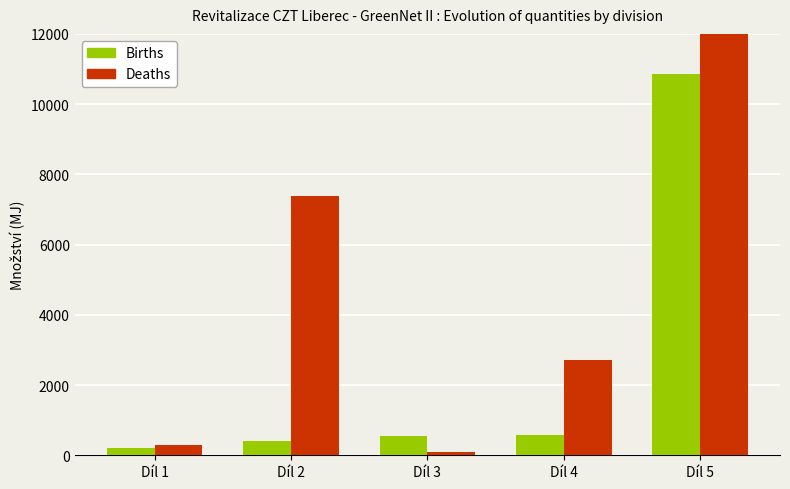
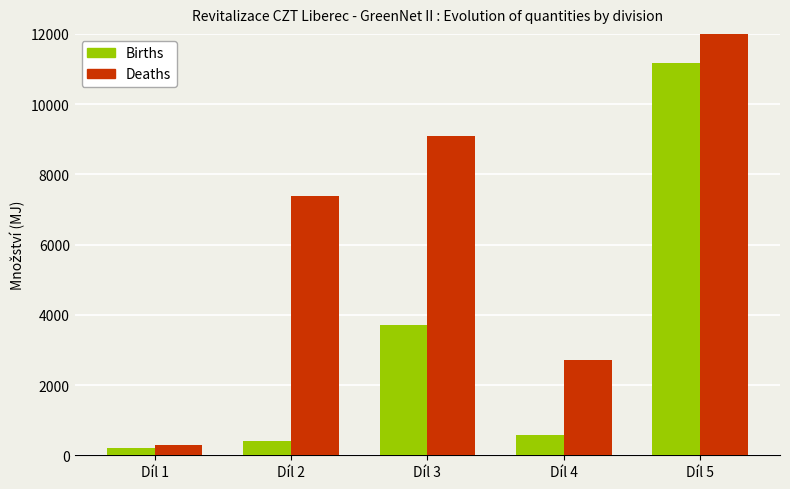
Births, Díl 3: 500 -> 3700
Deaths, Díl 3: 100 -> 9100
Births, Díl 5: 10900 -> 11200
